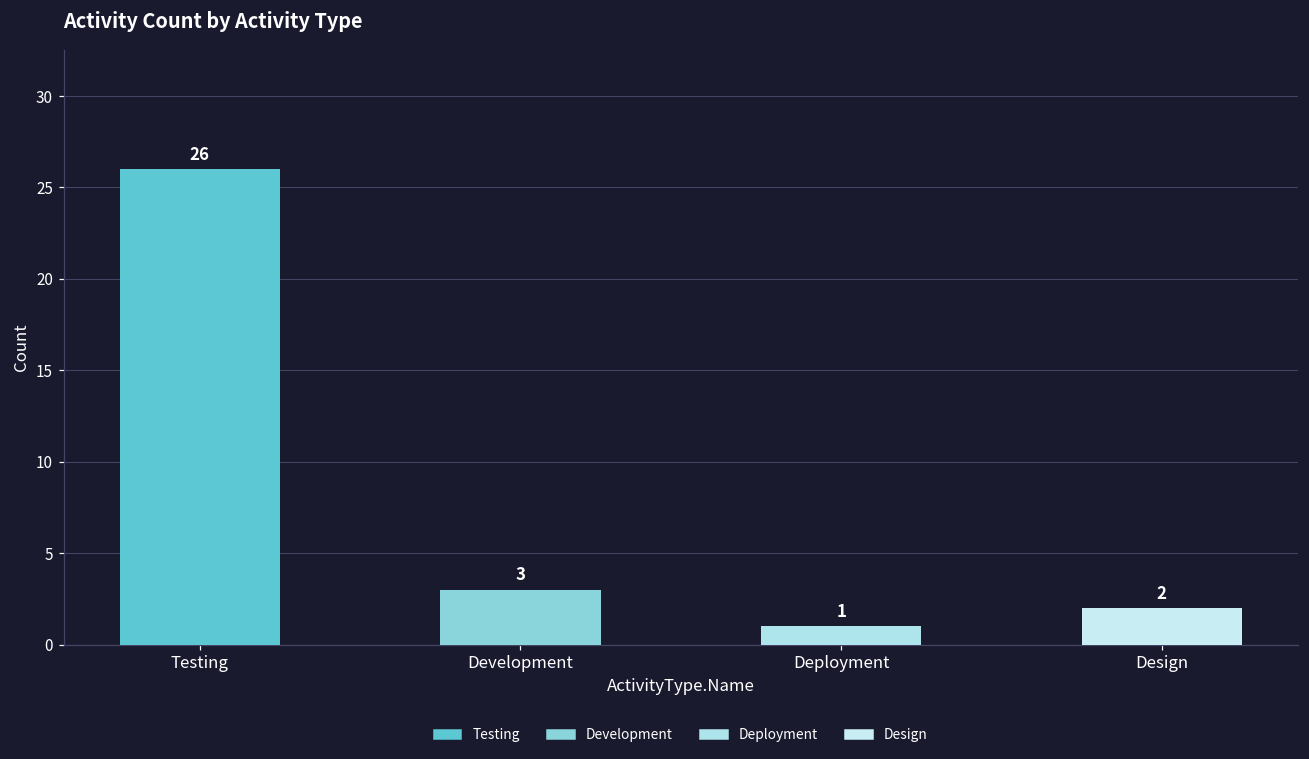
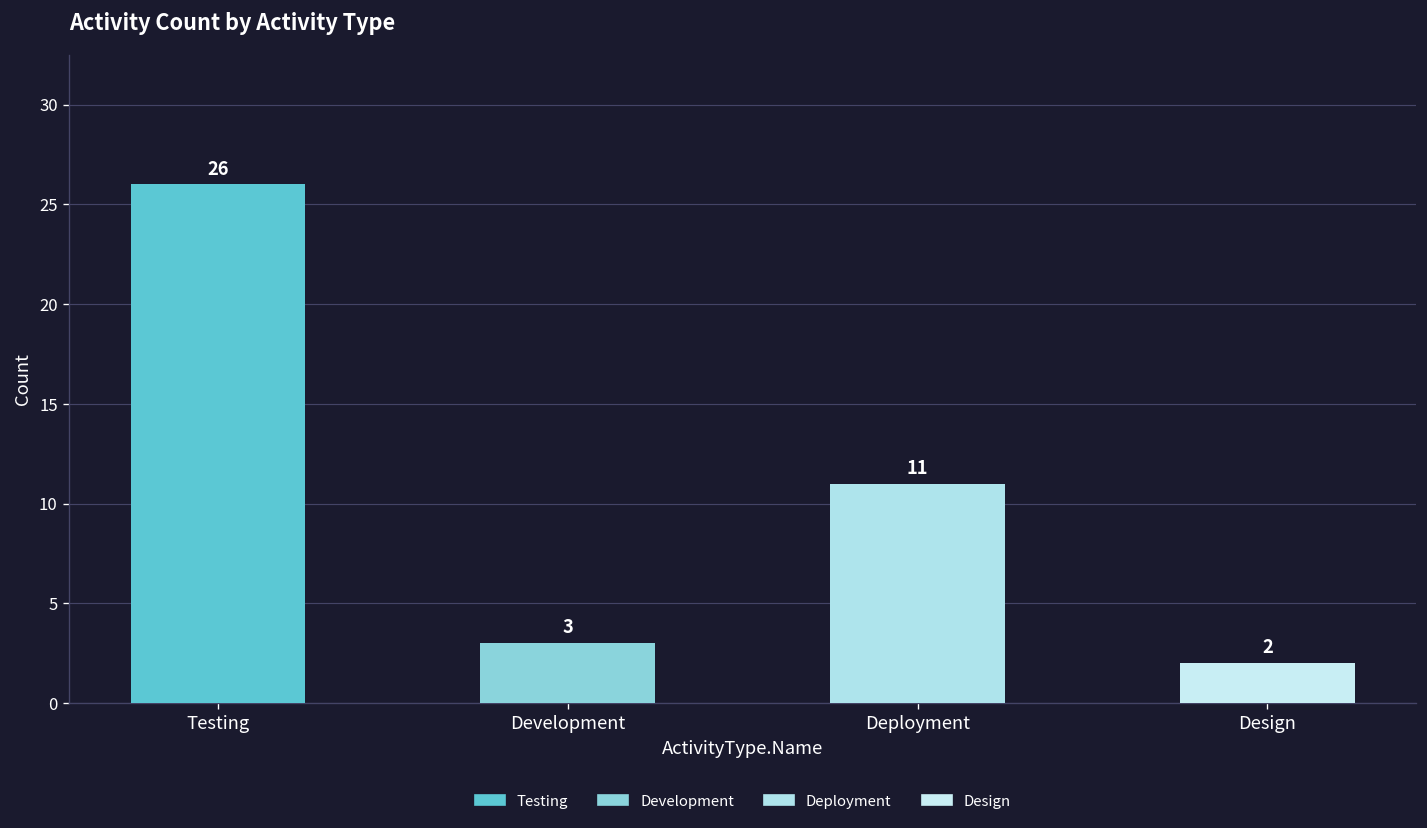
Deployment: 1 -> 11
